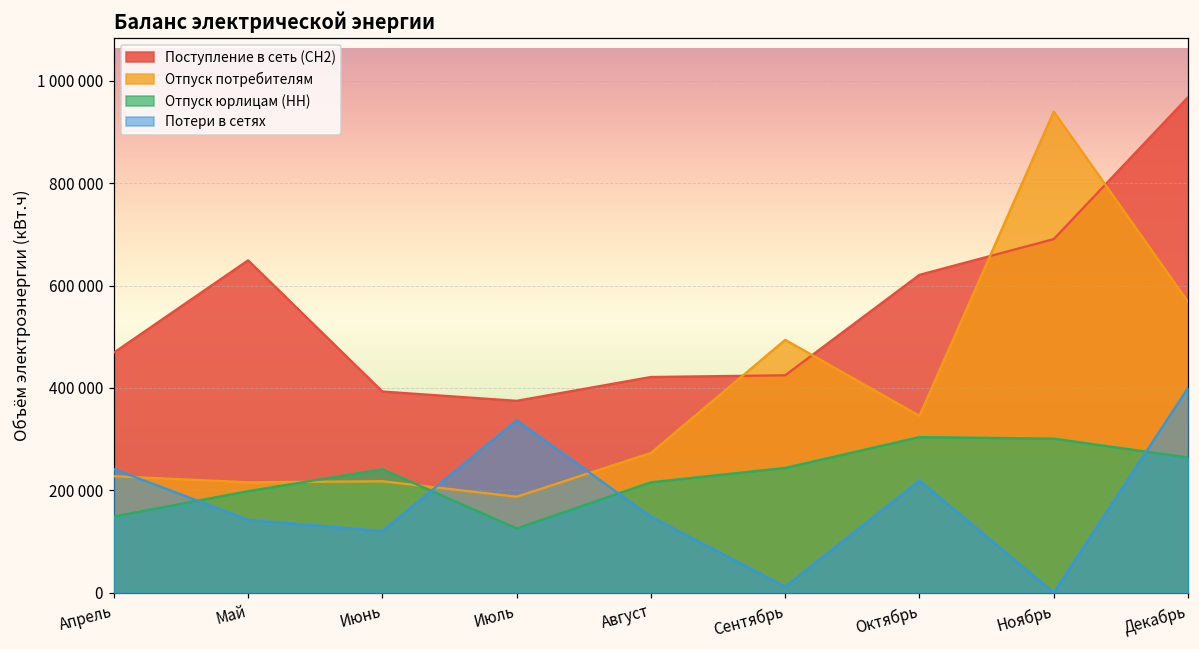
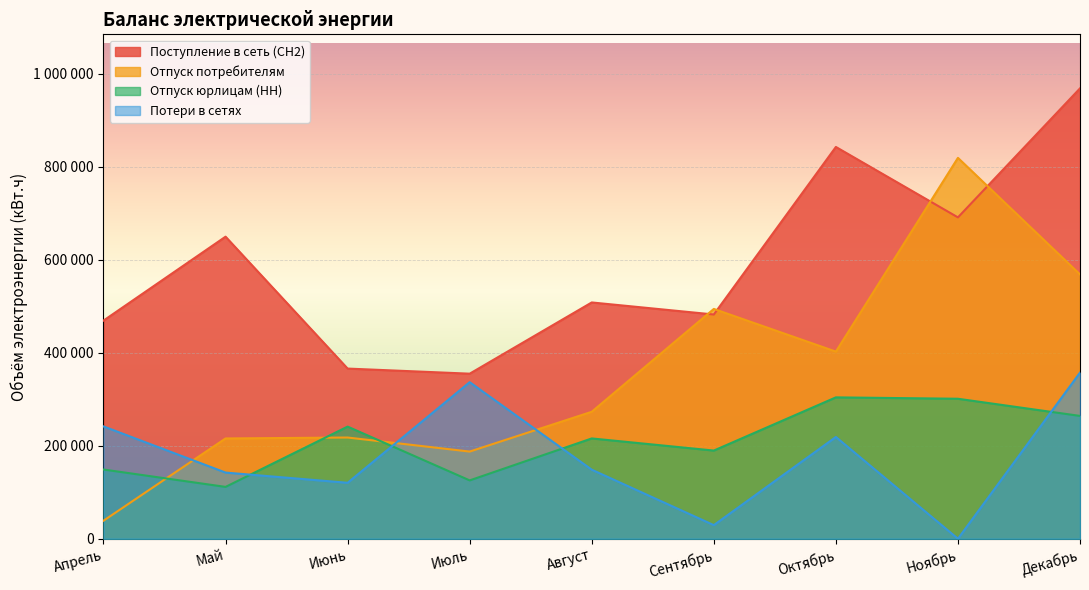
Отпуск потребителям, Апрель: 230000 -> 40000
Отпуск юрлицам (НН), Май: 200000 -> 110000
Поступление в сеть (СН2), Июнь: 390000 -> 370000
Поступление в сеть (СН2), Июль: 370000 -> 350000
Поступление в сеть (СН2), Август: 420000 -> 510000
Поступление в сеть (СН2), Сентябрь: 420000 -> 480000
Отпуск юрлицам (НН), Сентябрь: 240000 -> 190000
Потери в сетях, Сентябрь: 10000 -> 30000
Поступление в сеть (СН2), Октябрь: 620000 -> 840000
Отпуск потребителям, Октябрь: 350000 -> 400000
Отпуск потребителям, Ноябрь: 940000 -> 820000
Потери в сетях, Декабрь: 400000 -> 360000
